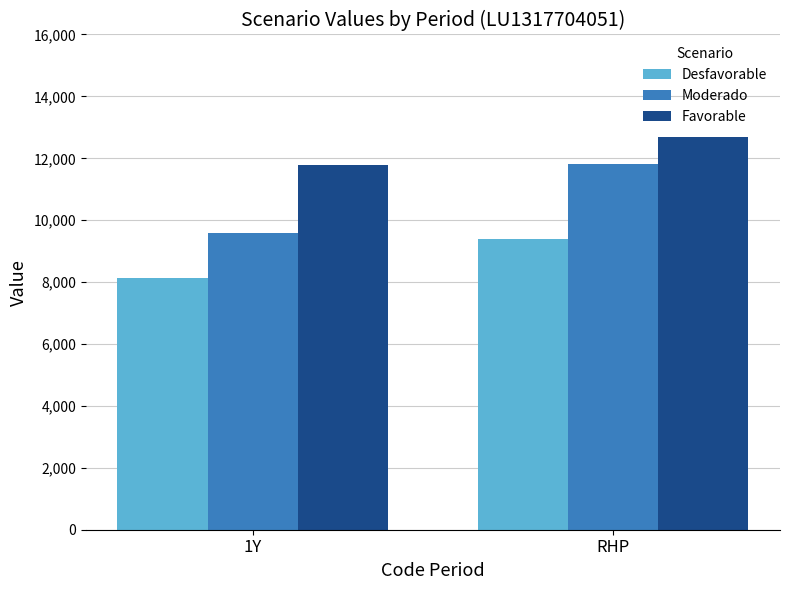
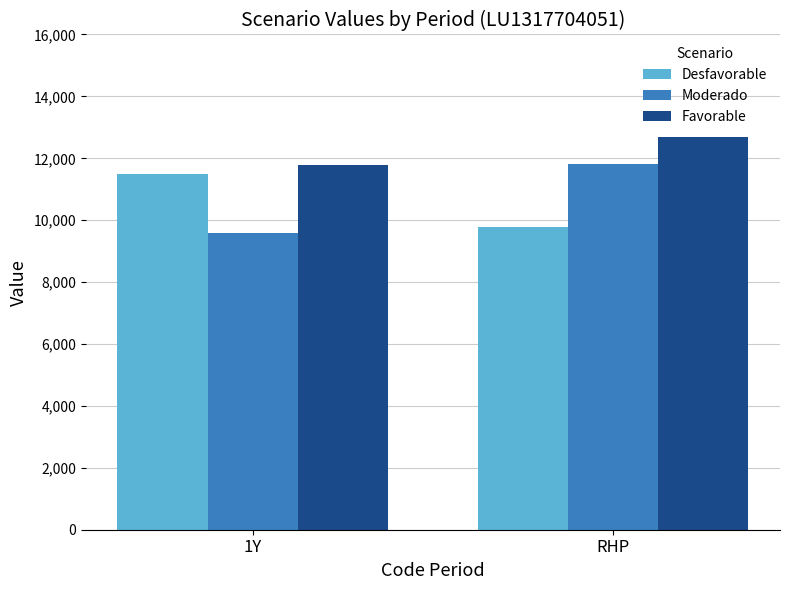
Desfavorable, 1Y: 8,100 -> 11,500
Desfavorable, RHP: 9,400 -> 9,800
